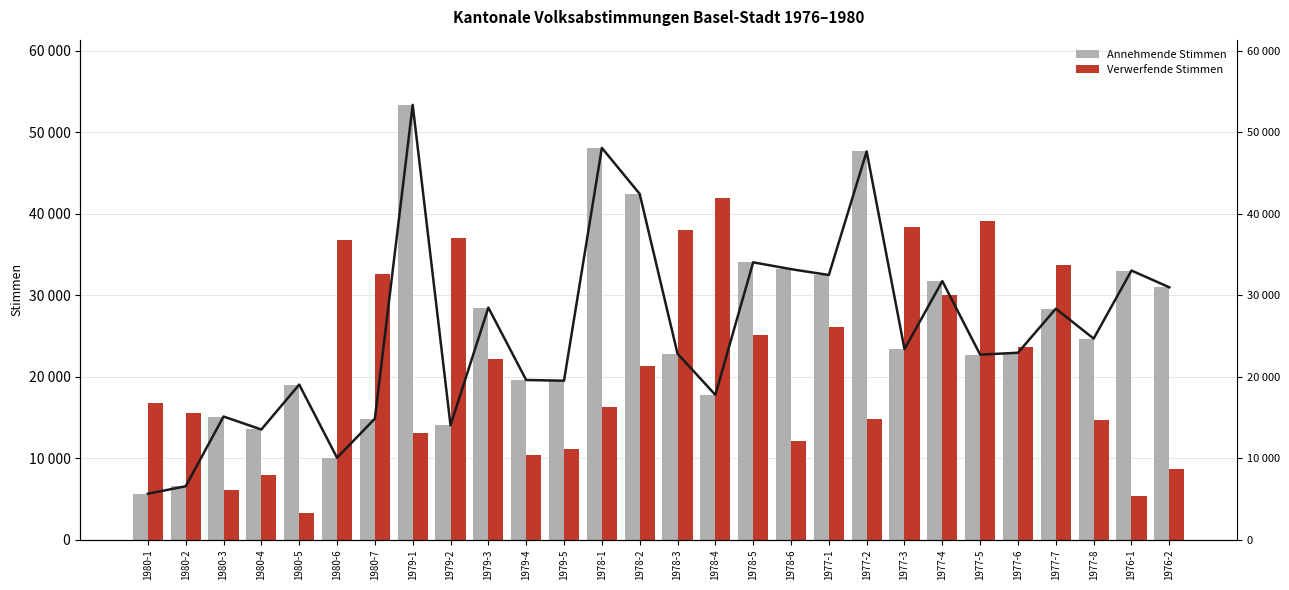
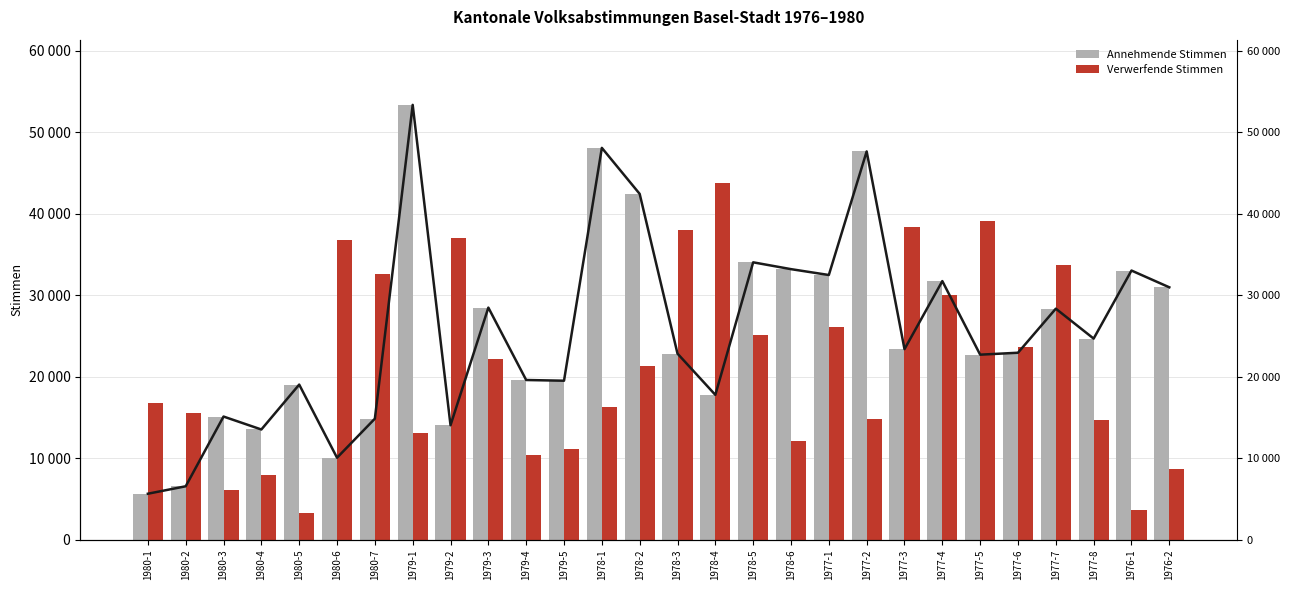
Verwerfende Stimmen, 1978-4: 42000 -> 44000
Verwerfende Stimmen, 1976-1: 5000 -> 4000
